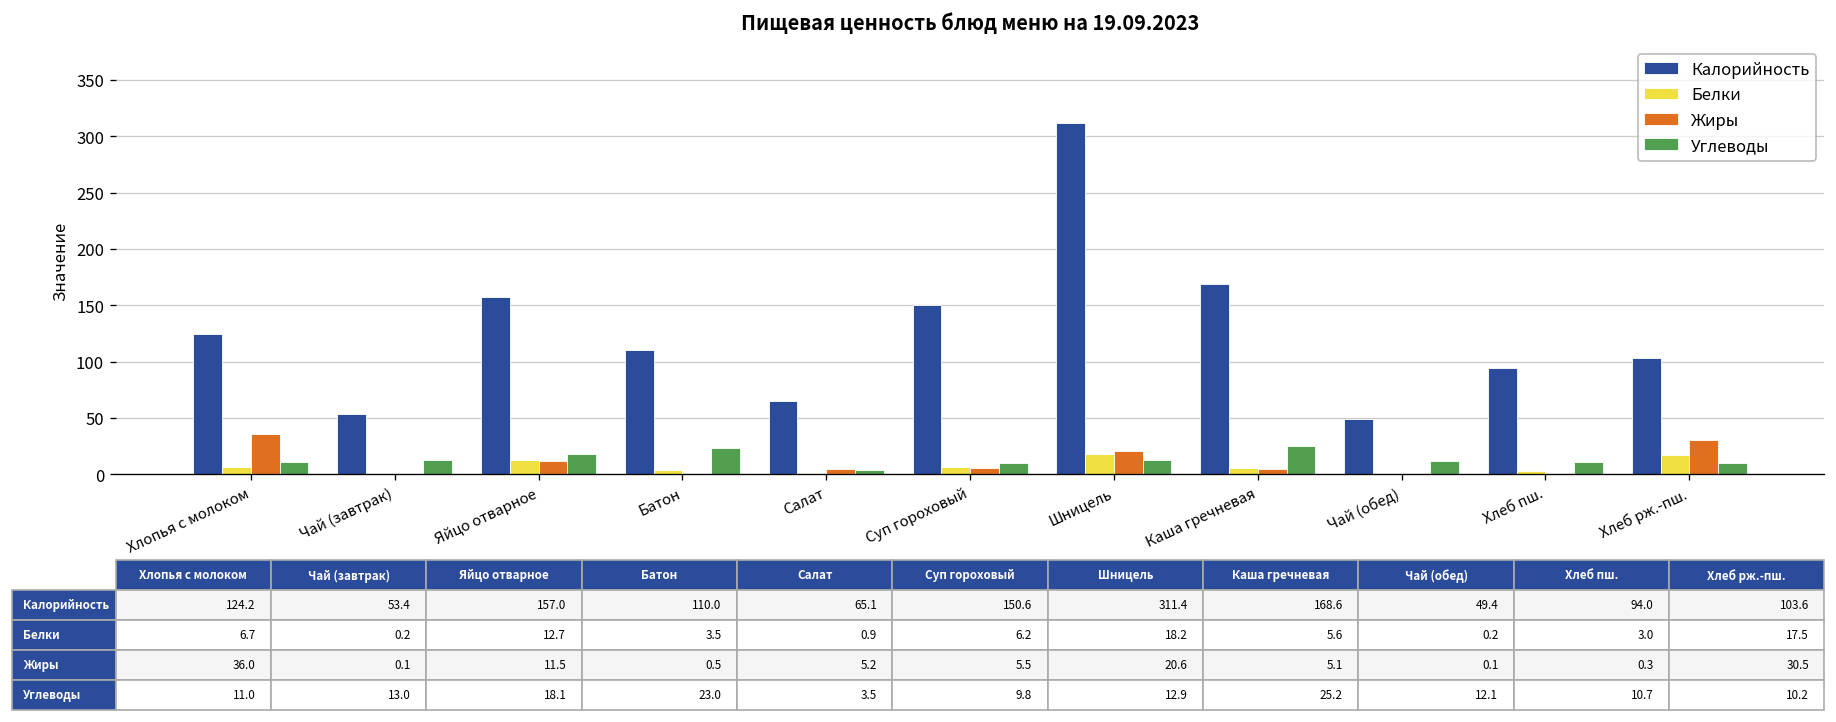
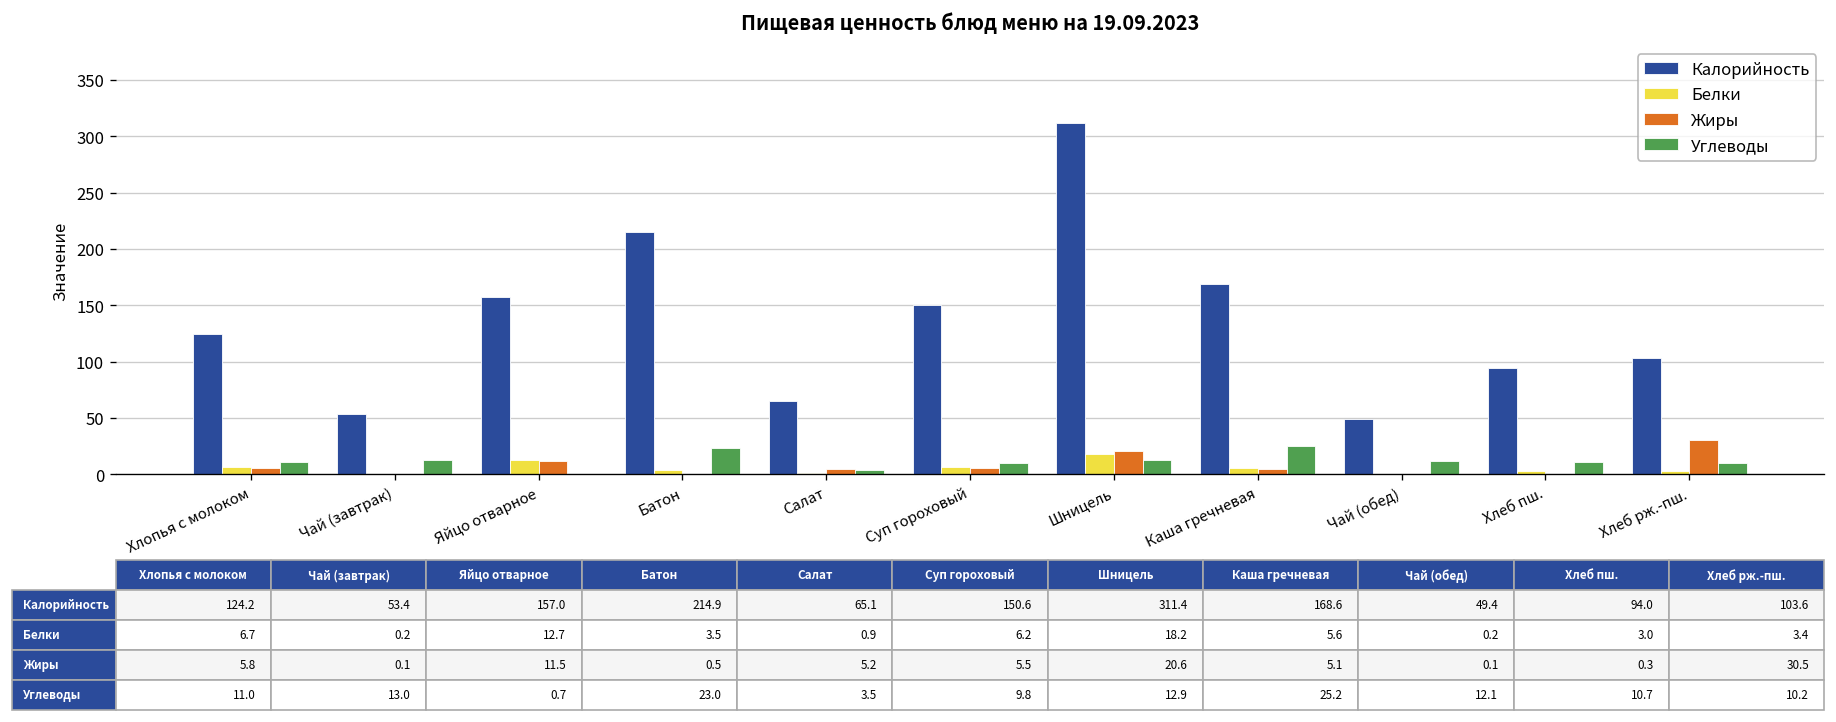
Жиры, Хлопья с молоком: 36.0 -> 5.8
Углеводы, Яйцо отварное: 18.1 -> 0.7
Калорийность, Батон: 110.0 -> 214.9
Белки, Хлеб рж.-пш.: 17.5 -> 3.4
